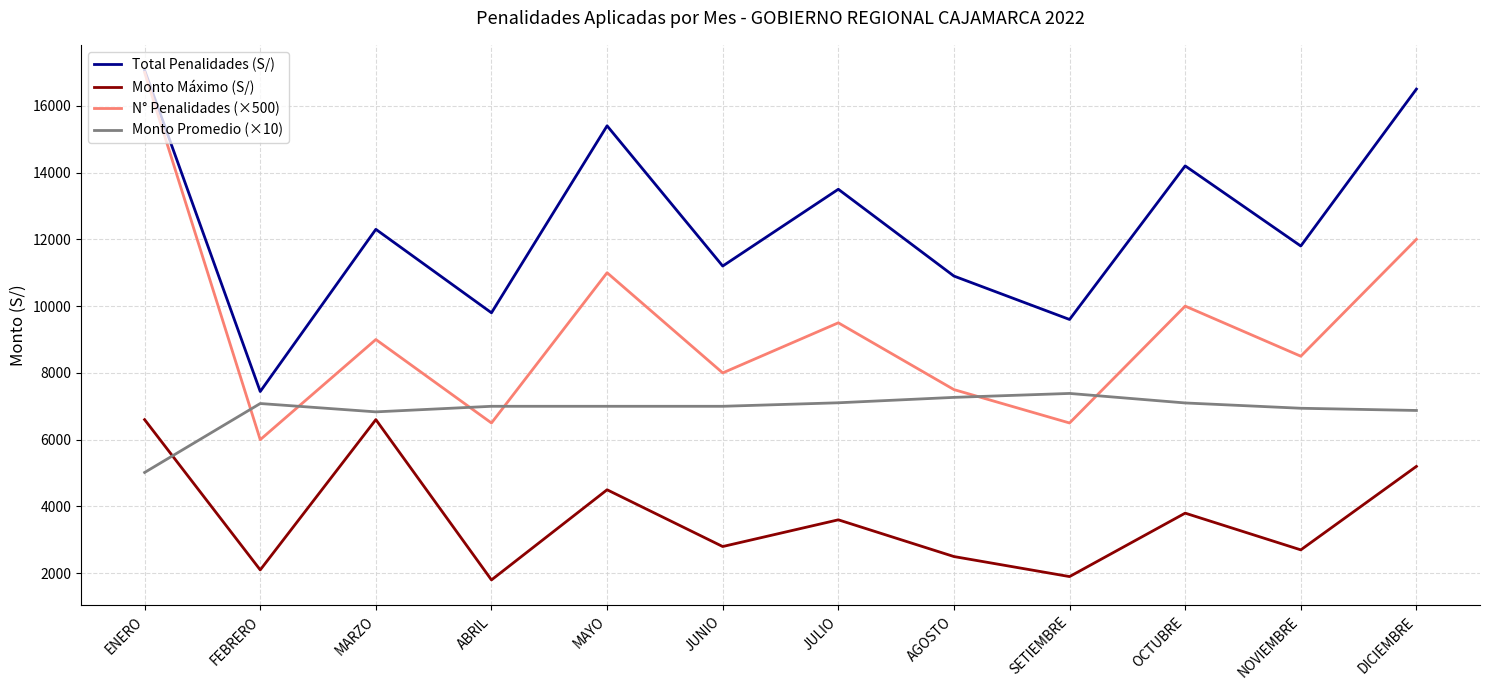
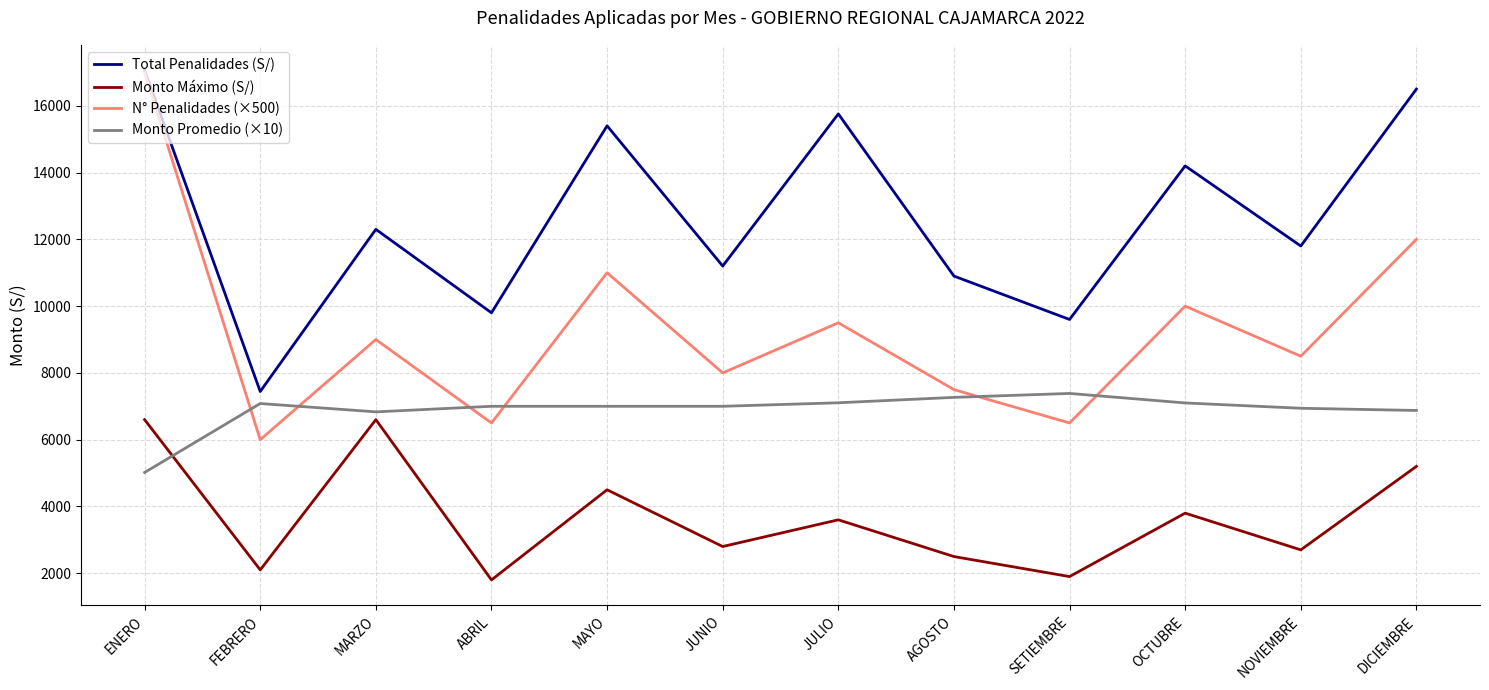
Total Penalidades (S/), JULIO: 13500 -> 15800
